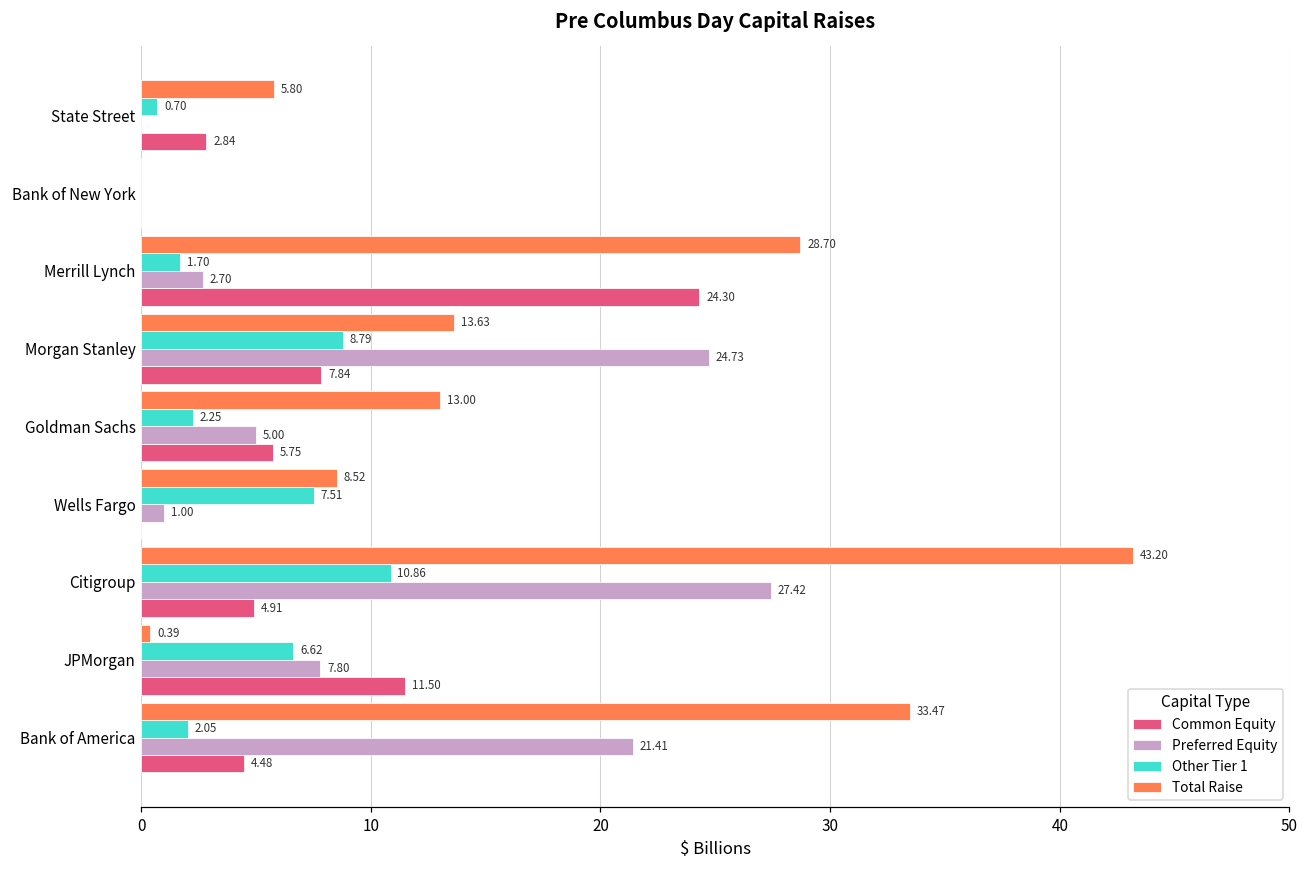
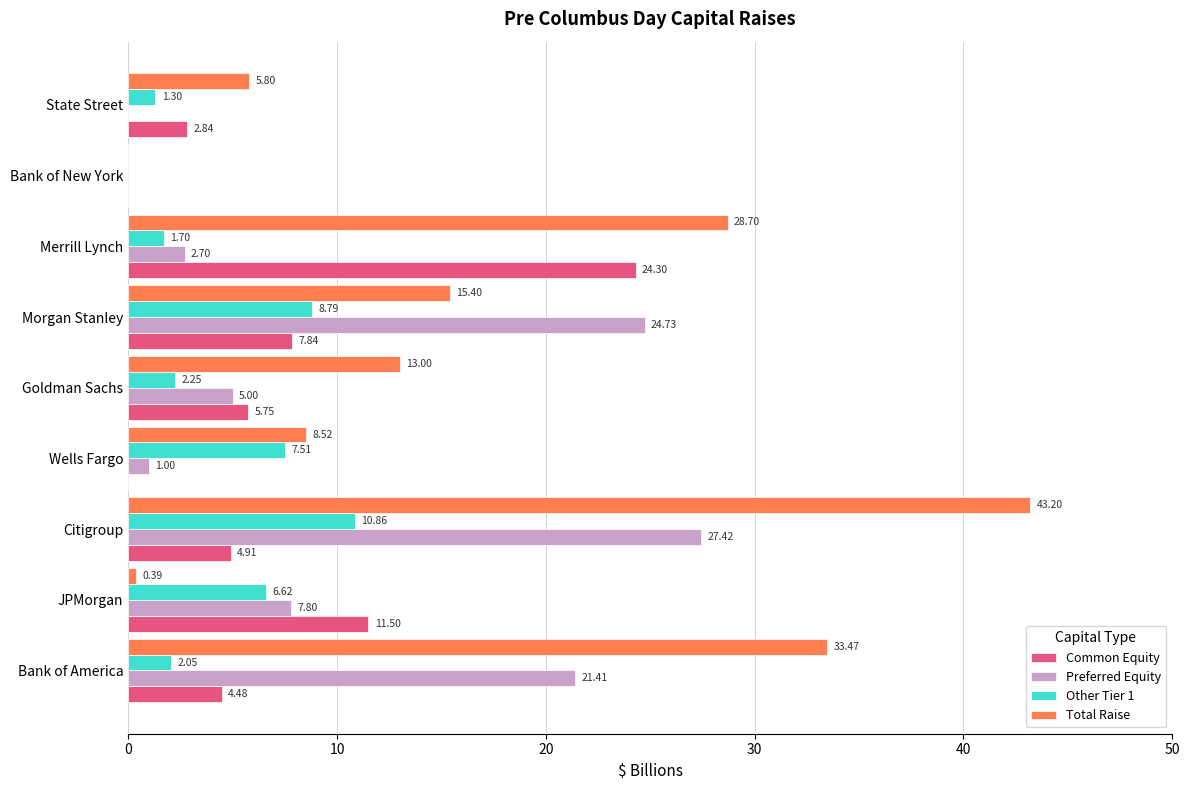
Other Tier 1, State Street: 0.70 -> 1.30
Total Raise, Morgan Stanley: 13.63 -> 15.40
